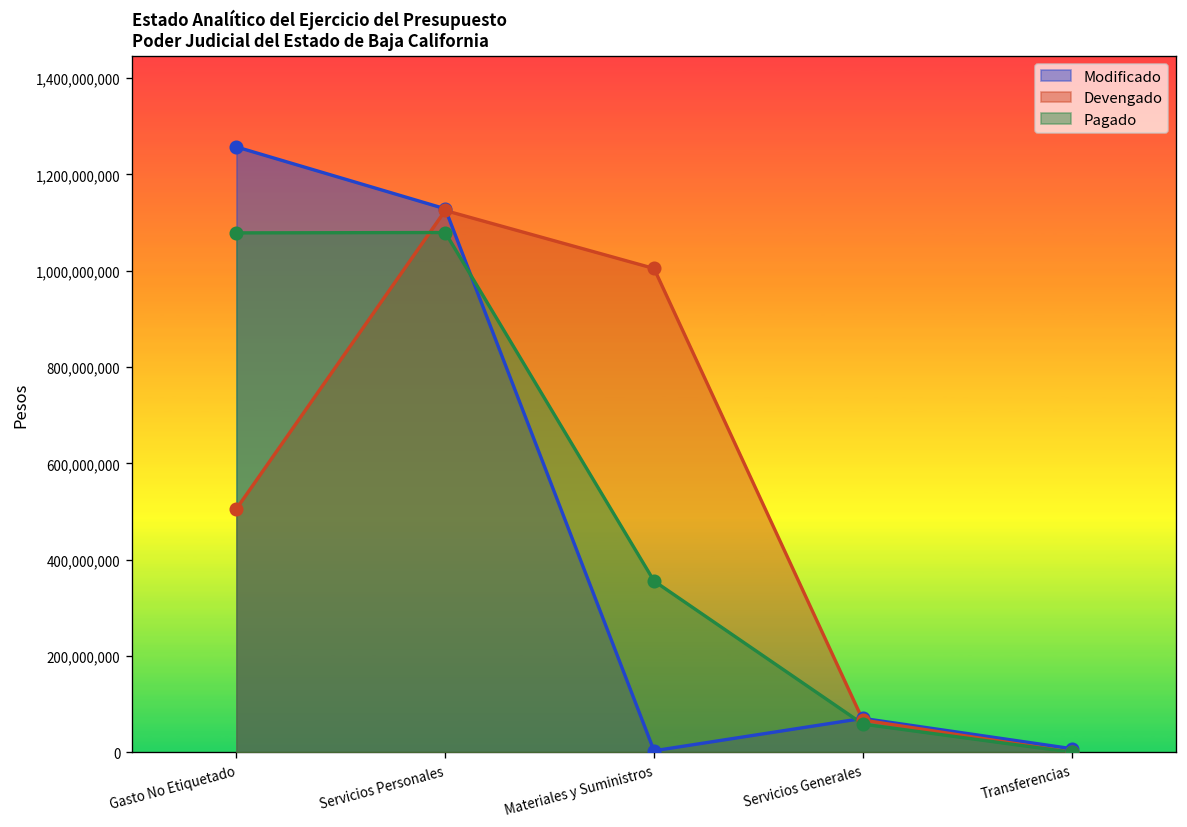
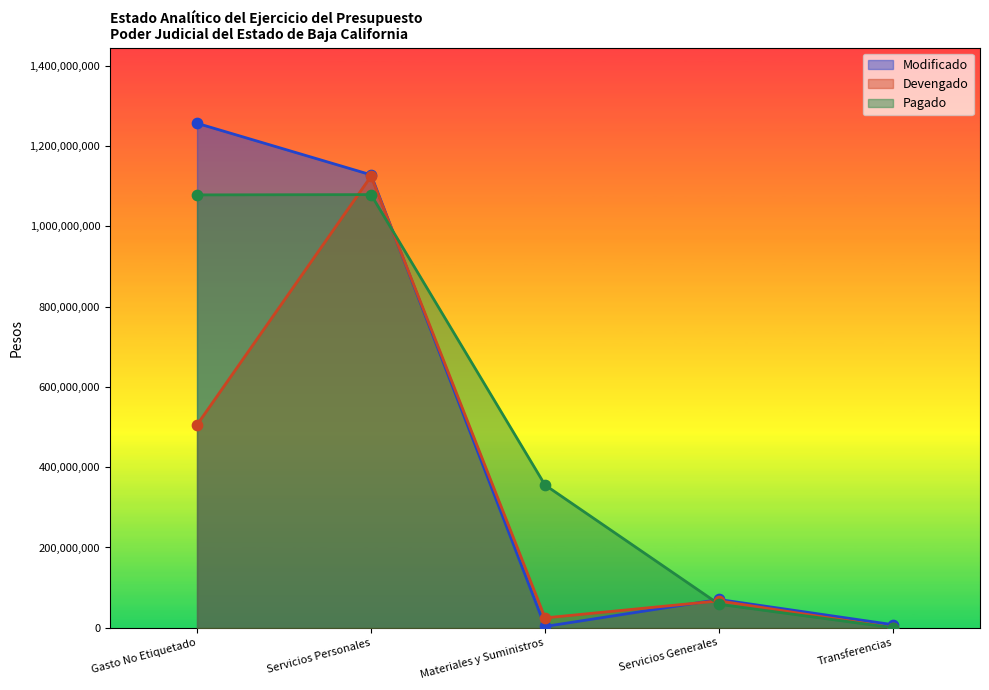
Devengado, Materiales y Suministros: 1,000,000,000 -> 20,000,000
